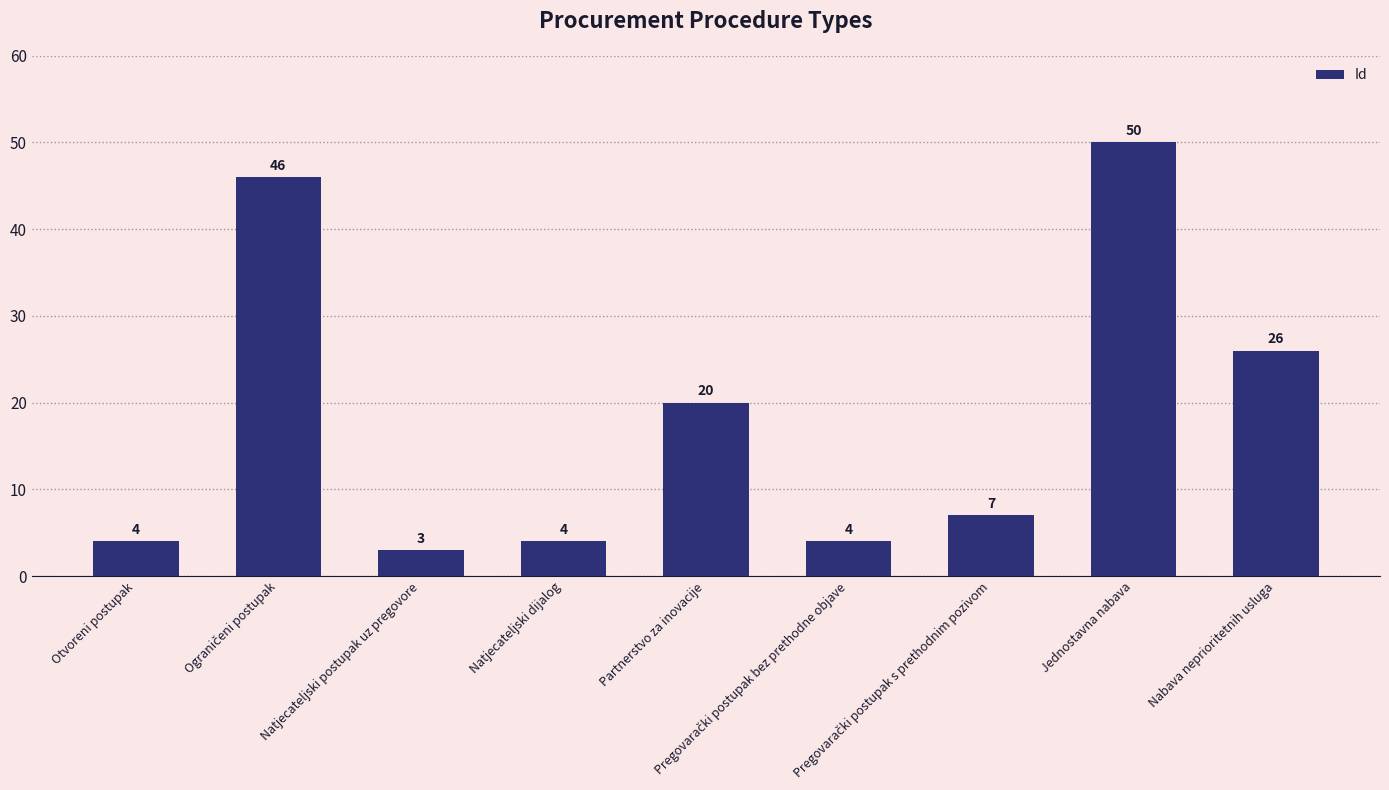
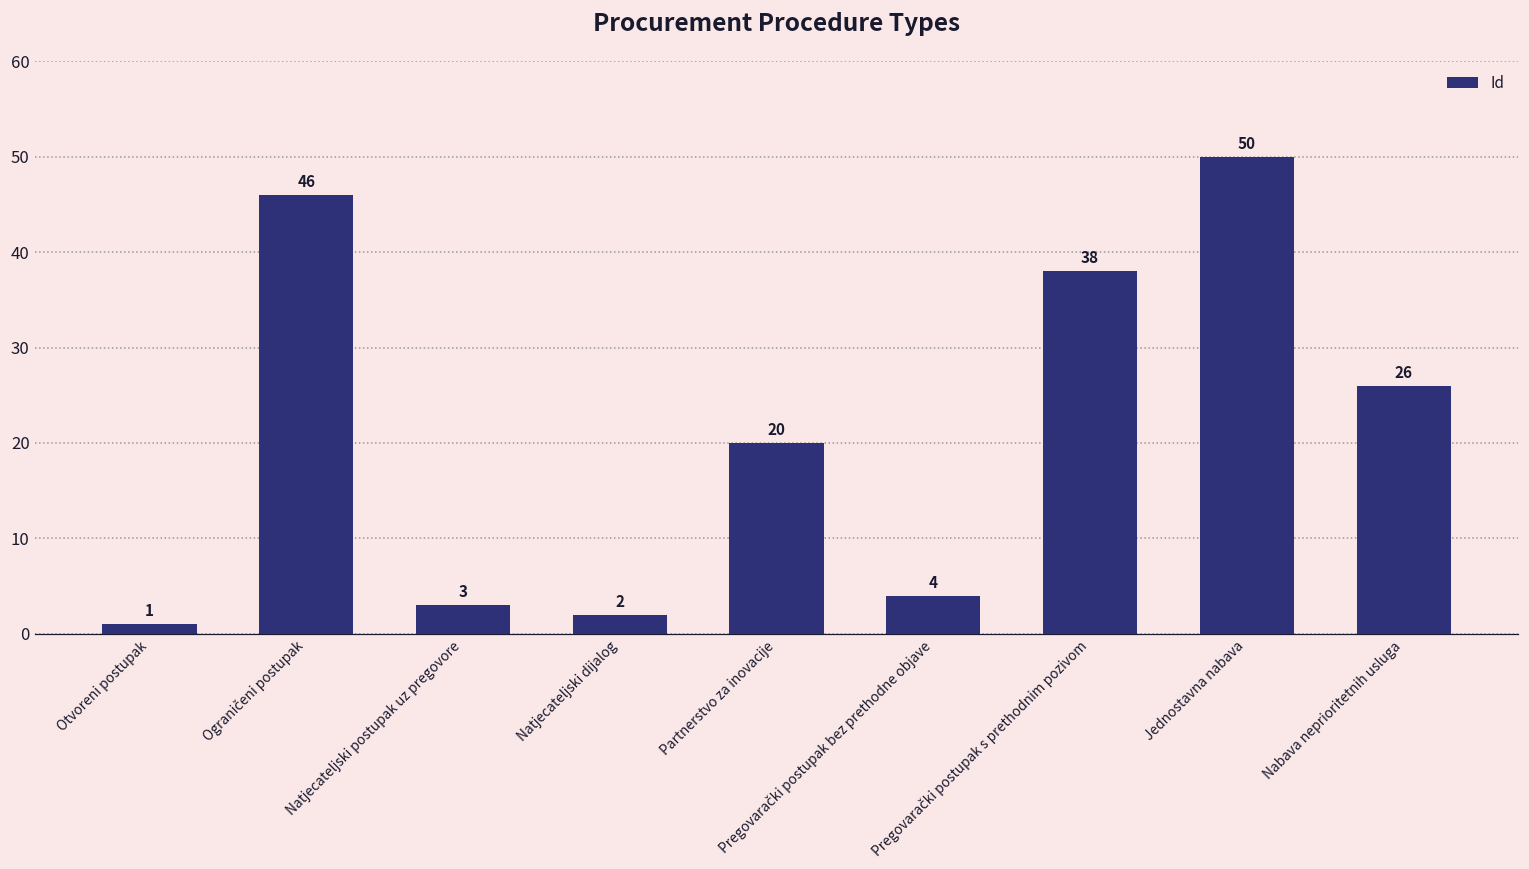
Otvoreni postupak: 4 -> 1
Natjecateljski dijalog: 4 -> 2
Pregovarački postupak s prethodnim pozivom: 7 -> 38
